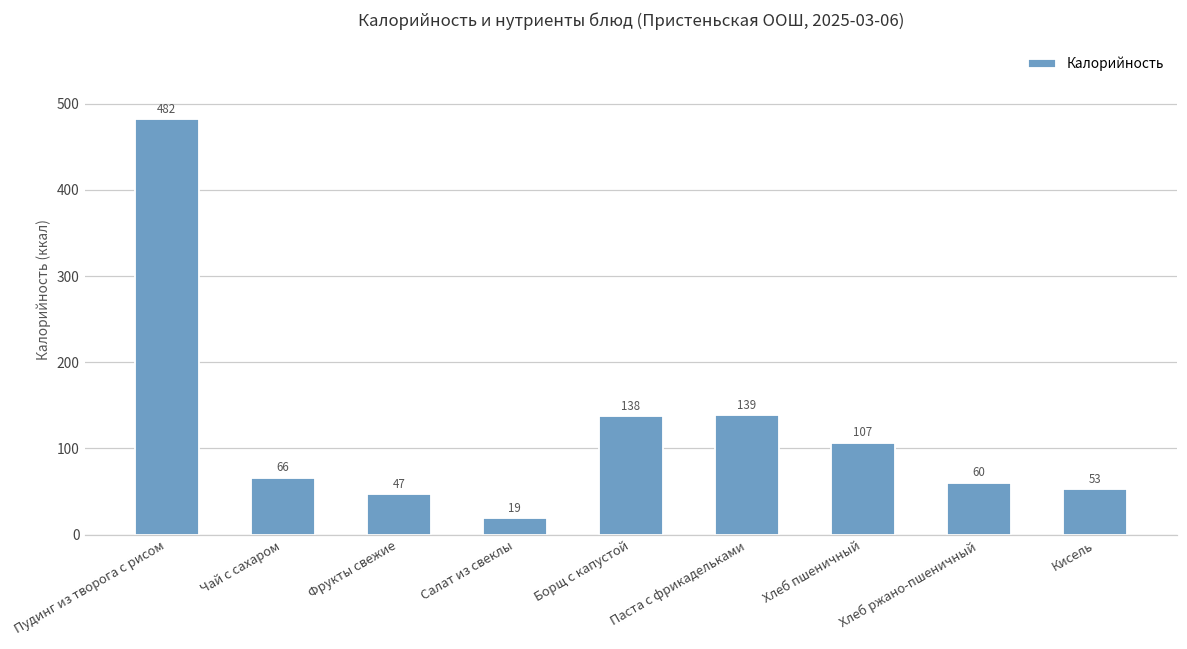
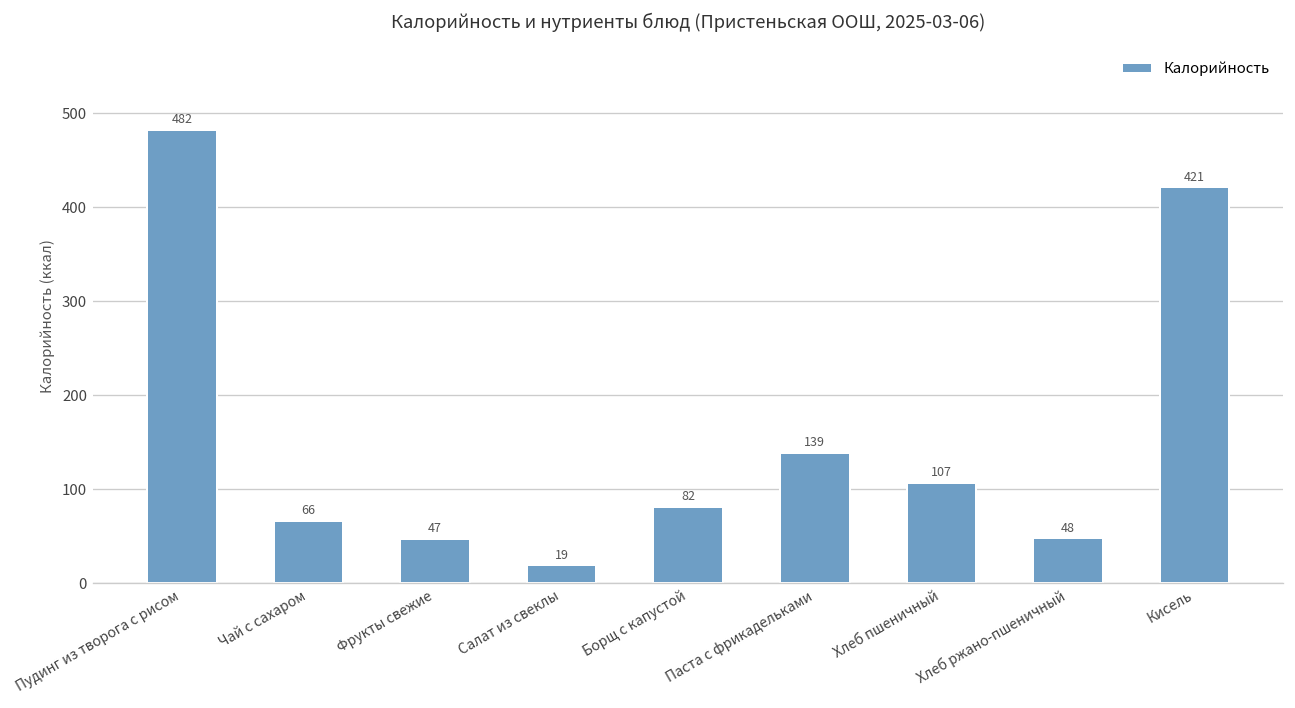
Борщ с капустой: 138 -> 82
Хлеб ржано-пшеничный: 60 -> 48
Кисель: 53 -> 421
